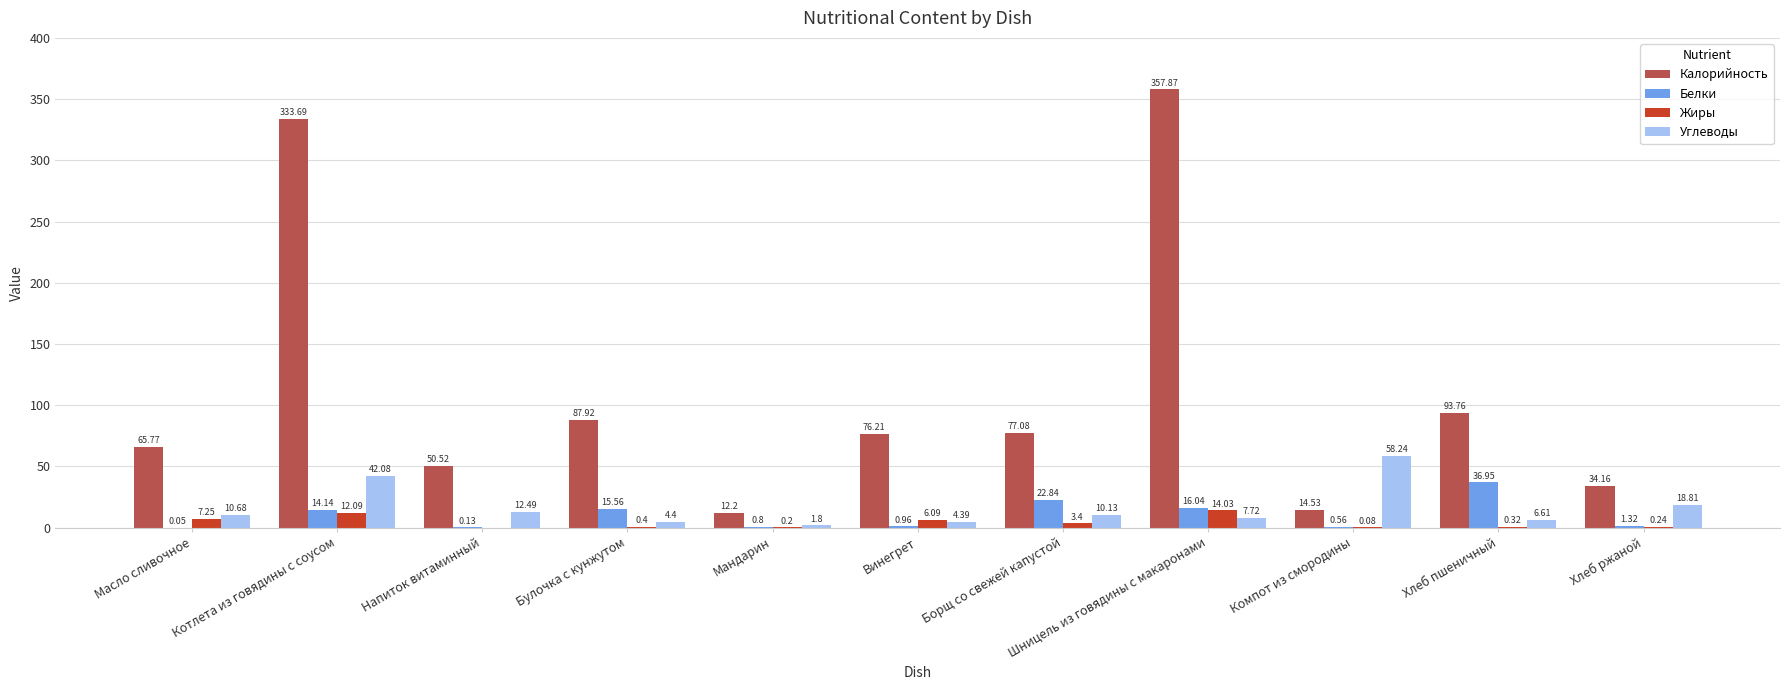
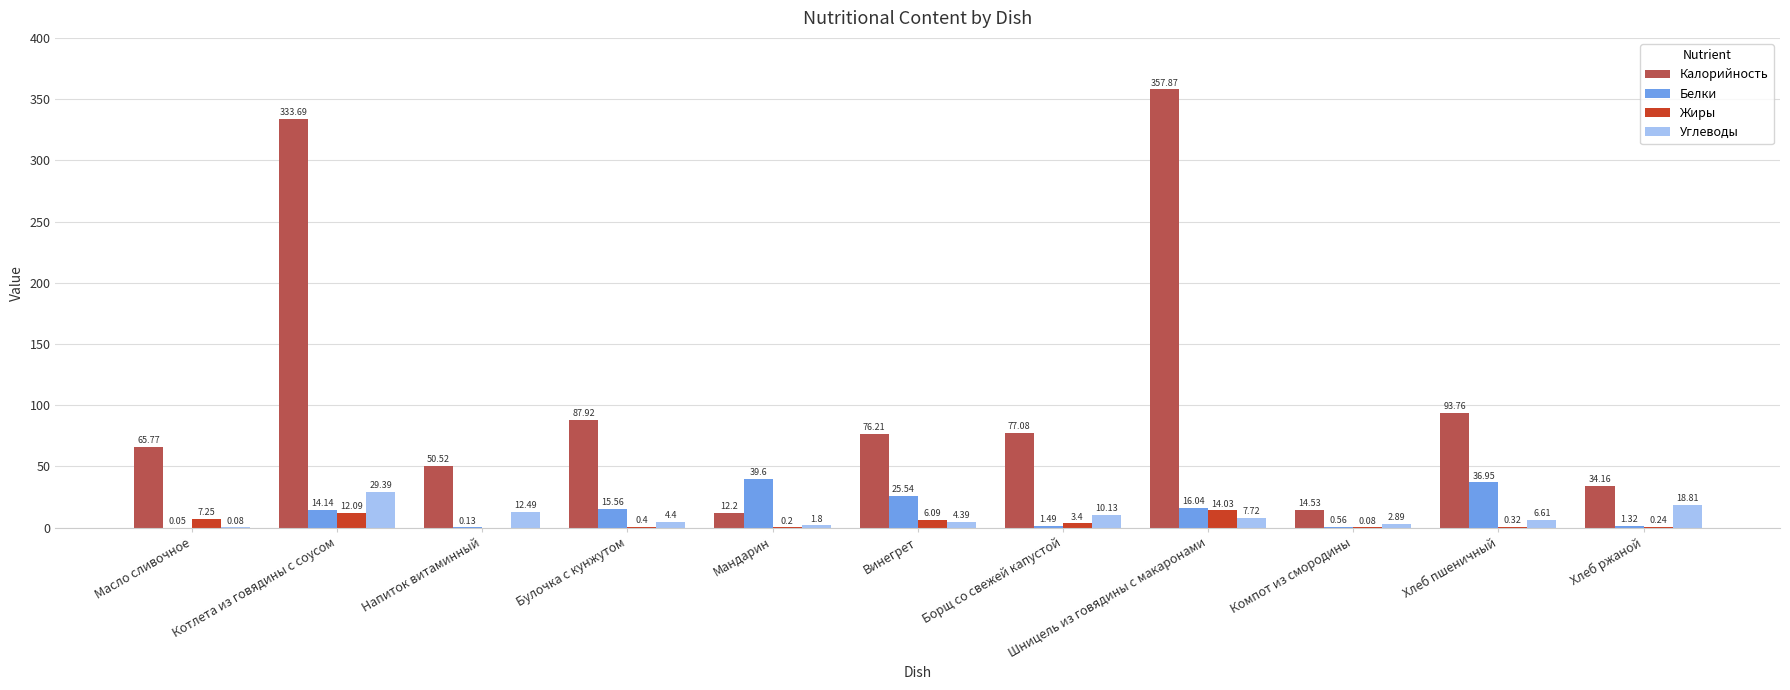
Углеводы, Масло сливочное: 10.68 -> 0.08
Углеводы, Котлета из говядины с соусом: 42.08 -> 29.39
Белки, Мандарин: 0.8 -> 39.6
Белки, Винегрет: 0.96 -> 25.54
Белки, Борщ со свежей капустой: 22.84 -> 1.49
Углеводы, Компот из смородины: 58.24 -> 2.89
